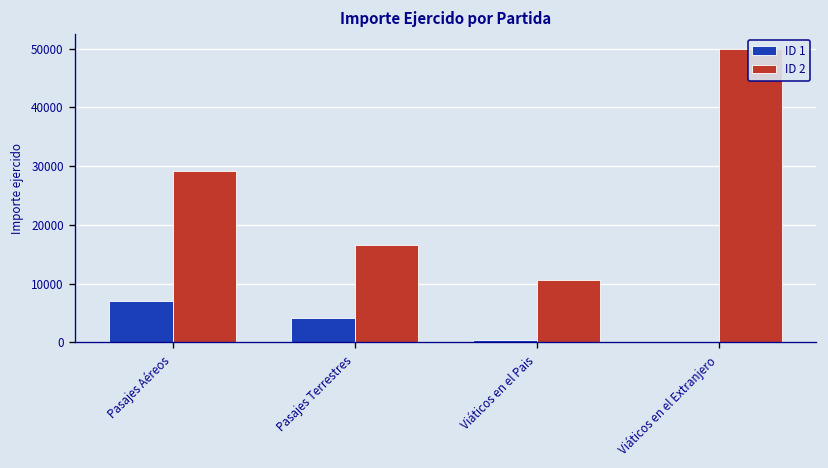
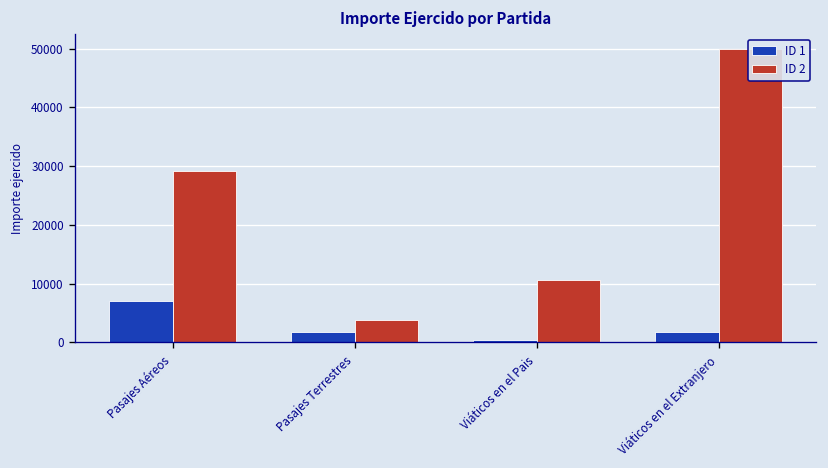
ID 1, Pasajes Terrestres: 4000 -> 2000
ID 2, Pasajes Terrestres: 17000 -> 4000
ID 1, Viáticos en el Extranjero: 0 -> 2000
